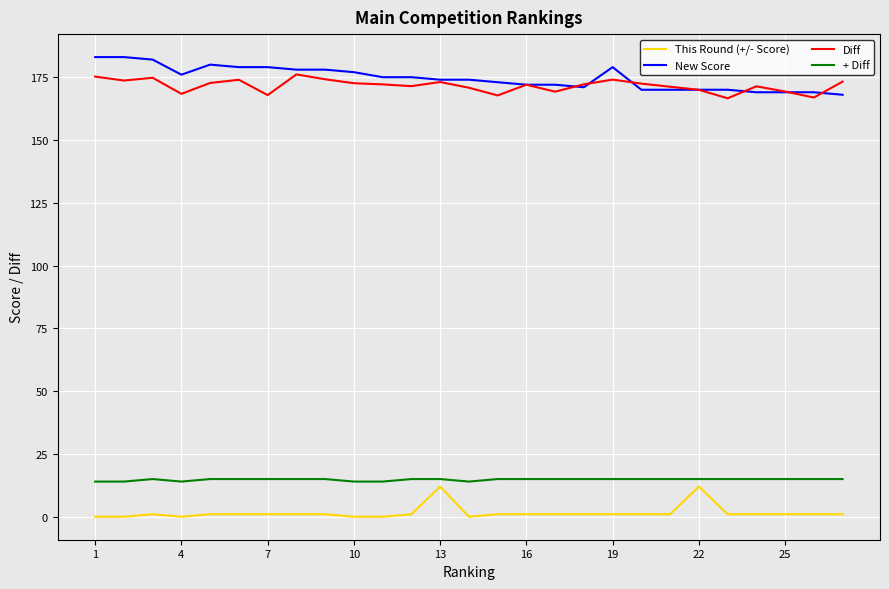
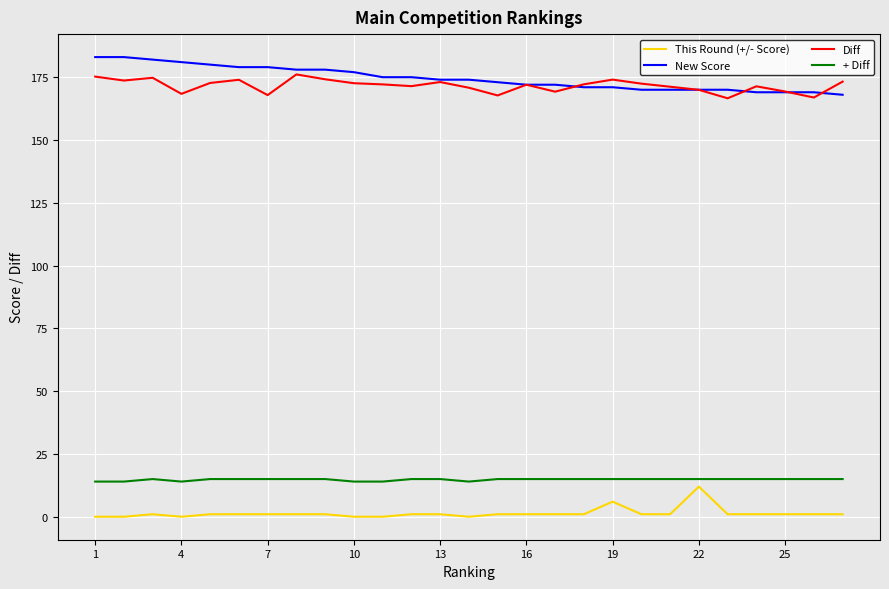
New Score, 4: 176 -> 181
This Round (+/- Score), 13: 12 -> 1
This Round (+/- Score), 19: 1 -> 6
New Score, 19: 179 -> 171
